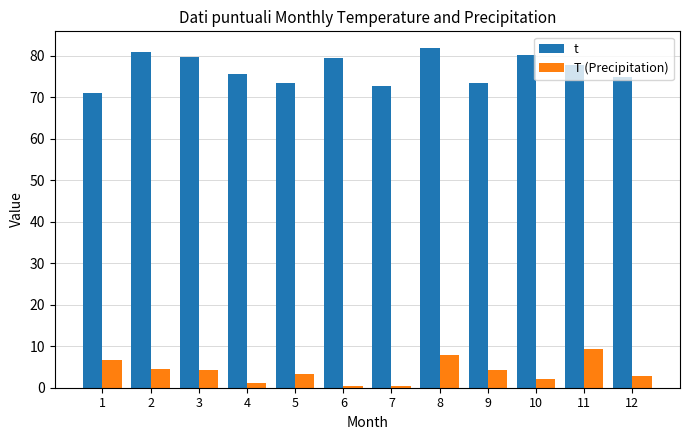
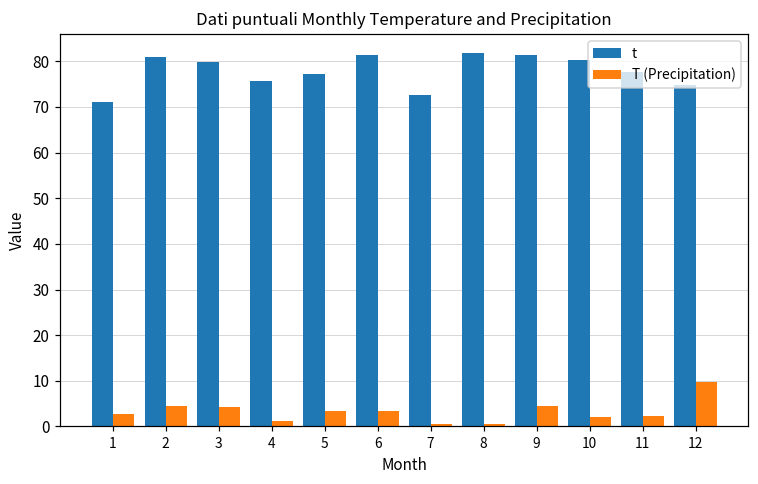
T (Precipitation), 1: 7 -> 3
t, 5: 74 -> 77
t, 6: 80 -> 82
T (Precipitation), 6: 0 -> 4
T (Precipitation), 8: 8 -> 0
t, 9: 73 -> 82
T (Precipitation), 11: 9 -> 2
T (Precipitation), 12: 3 -> 10
